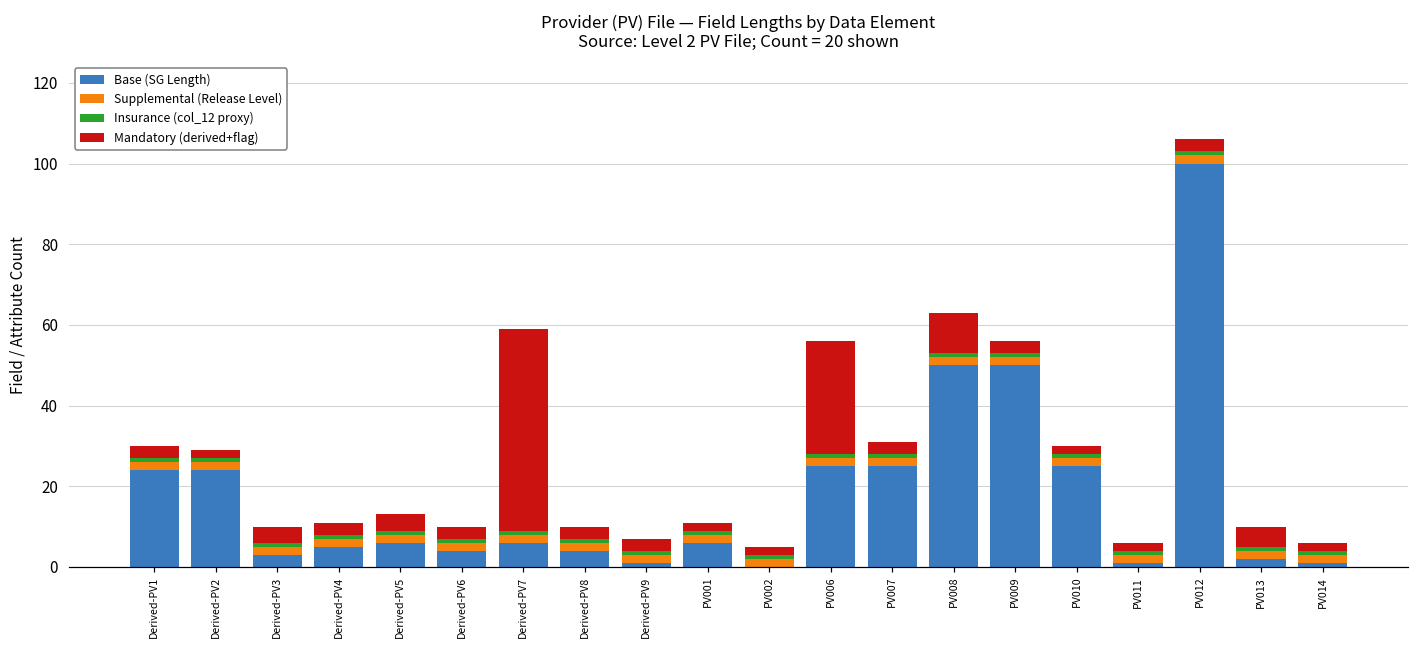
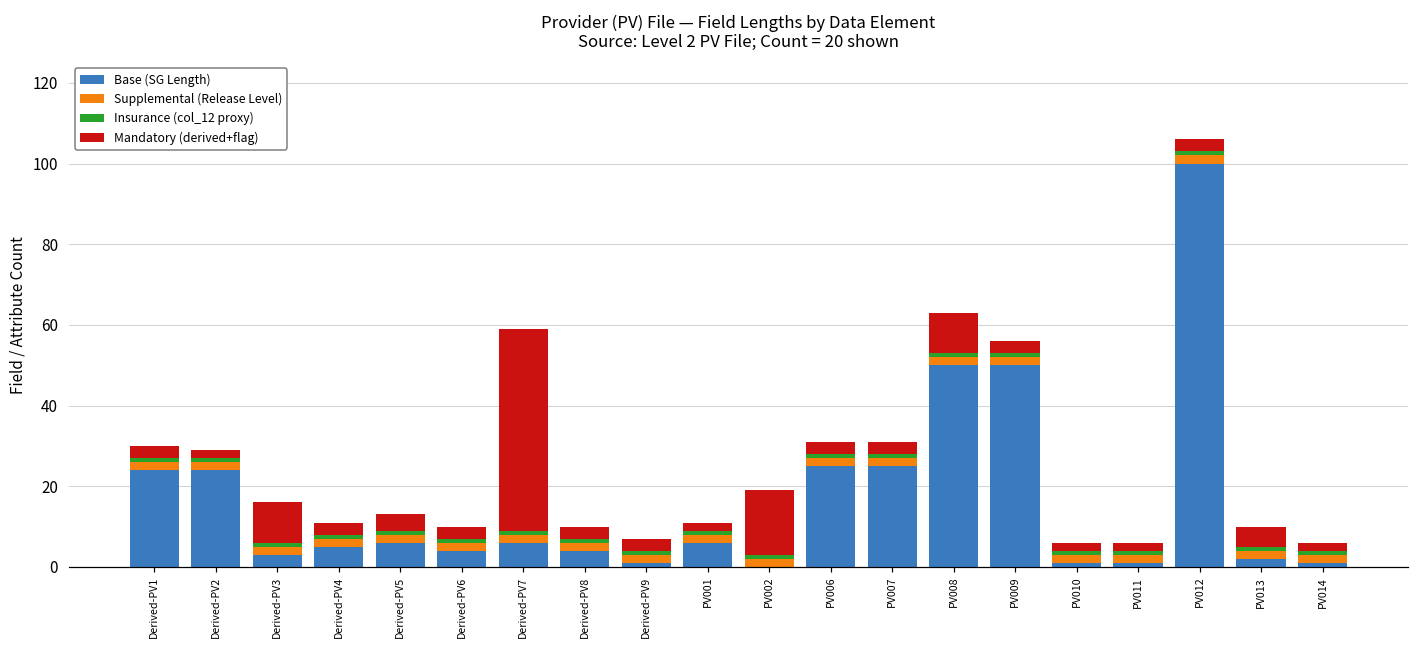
Mandatory (derived+flag), Derived-PV3: 4 -> 10
Mandatory (derived+flag), PV002: 2 -> 16
Mandatory (derived+flag), PV006: 28 -> 3
Base (SG Length), PV010: 25 -> 1
